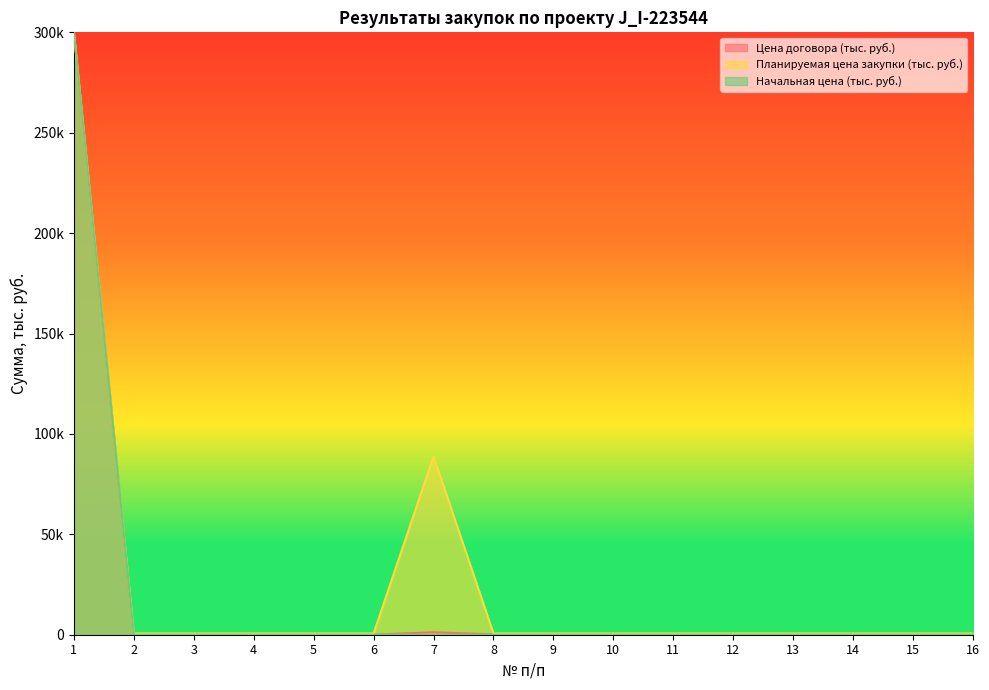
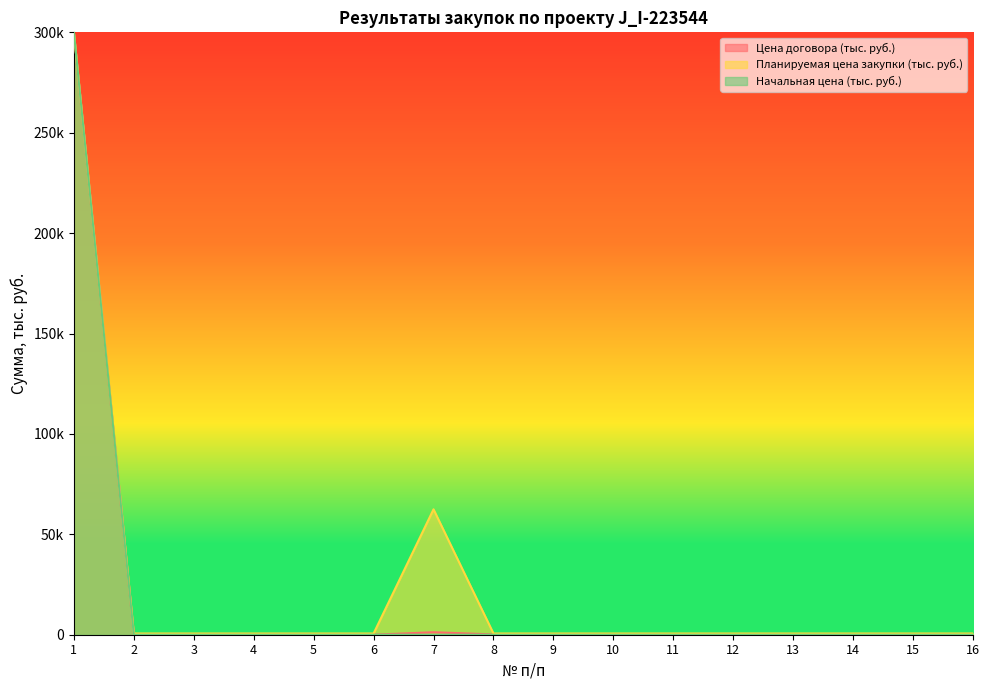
Планируемая цена закупки (тыс. руб.), 7: 89000 -> 62000
